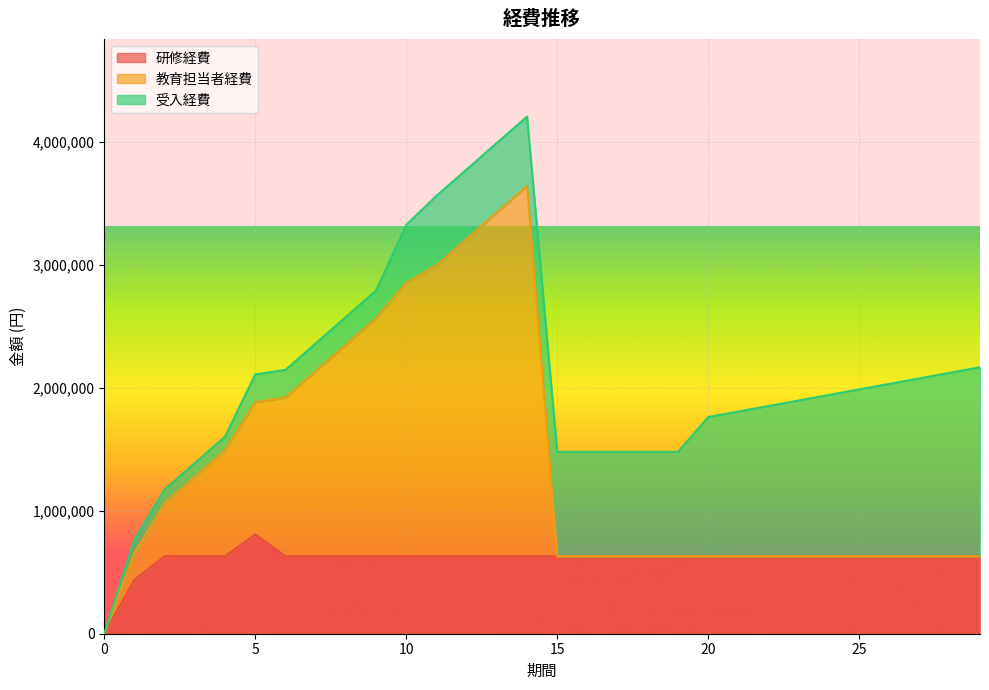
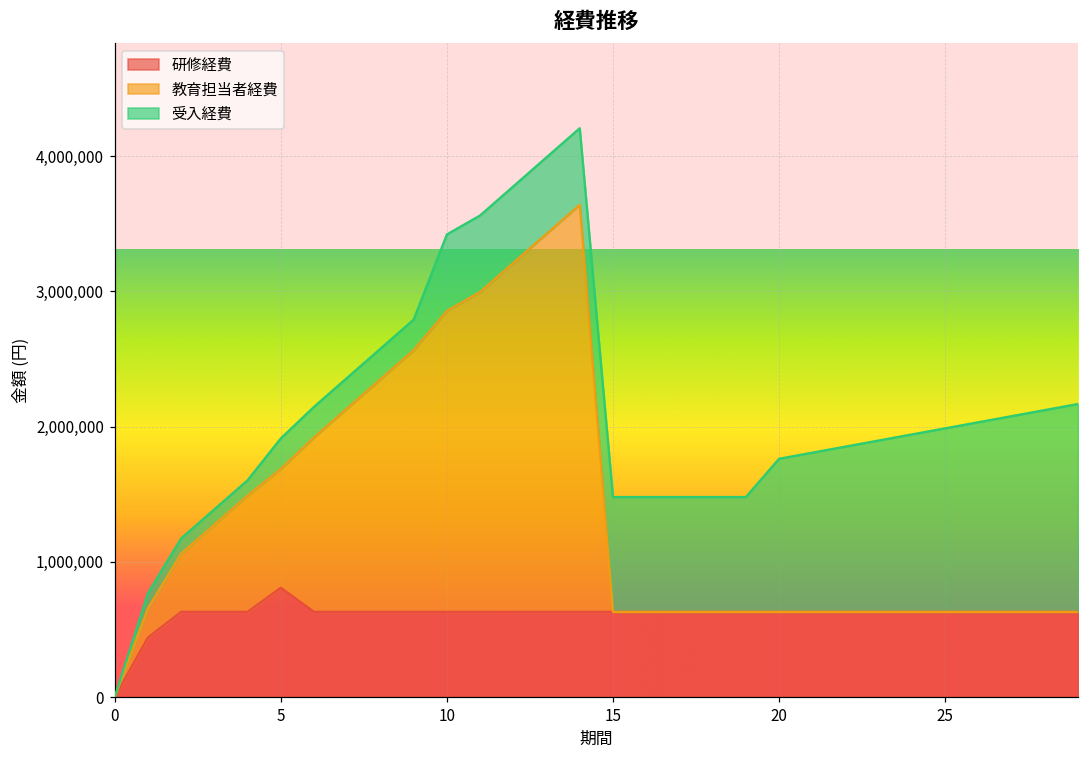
教育担当者経費, 5: 1,080,000 -> 880,000
受入経費, 10: 470,000 -> 570,000
